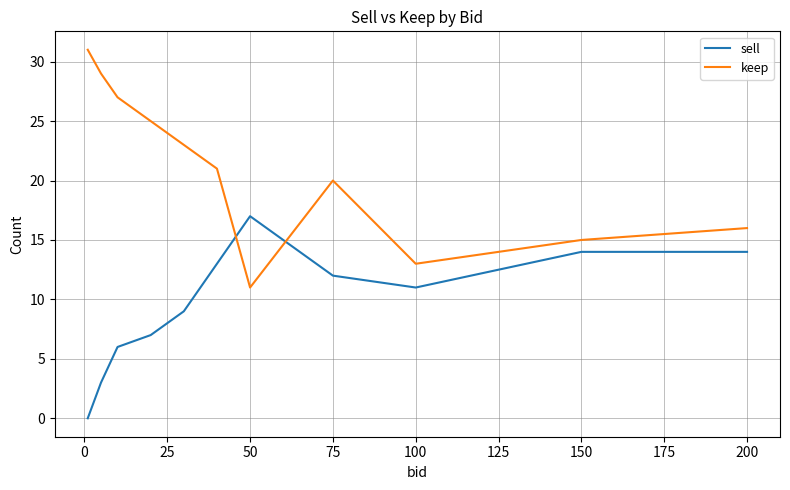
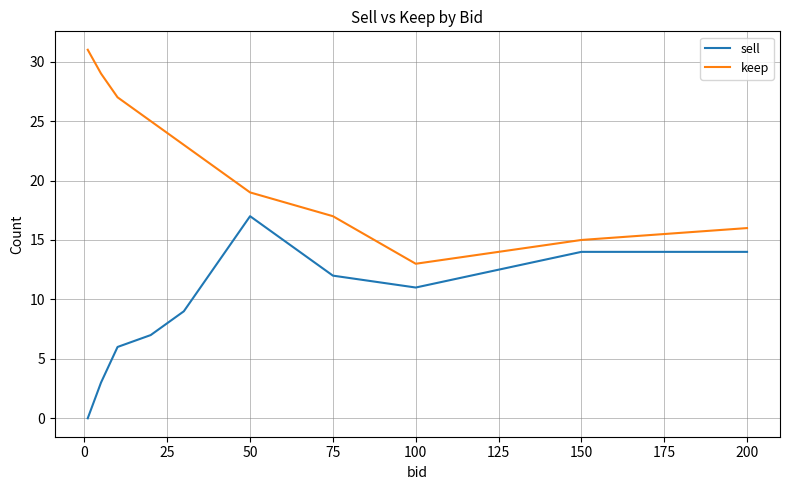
keep, 50: 11 -> 19
keep, 75: 20 -> 17
